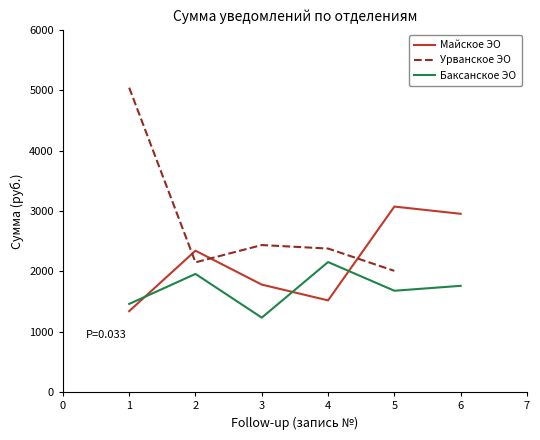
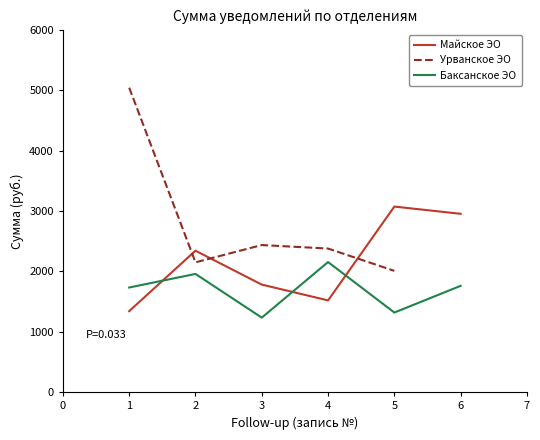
Баксанское ЭО, 1: 1500 -> 1700
Баксанское ЭО, 5: 1700 -> 1300
